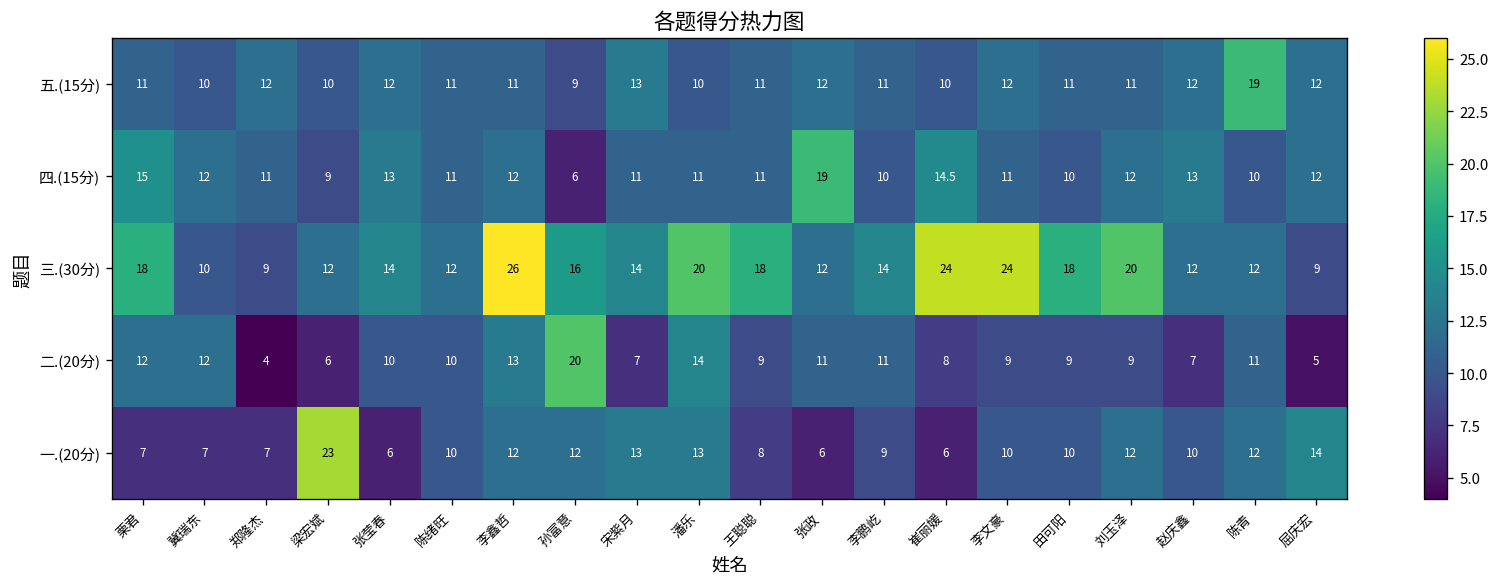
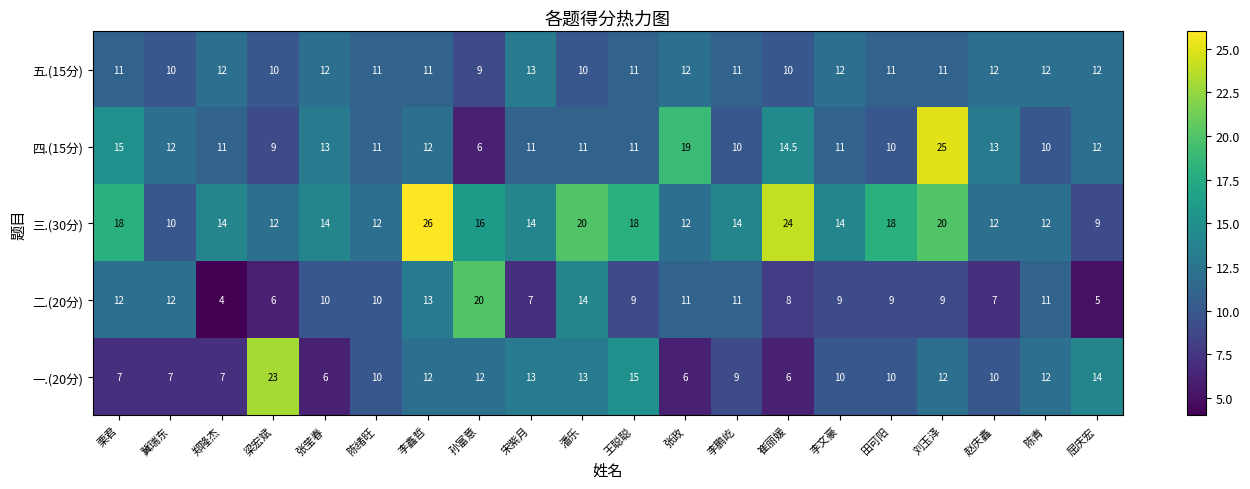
五.(15分), 陈青: 19 -> 12
四.(15分), 刘玉泽: 12 -> 25
三.(30分), 郑隆杰: 9 -> 14
三.(30分), 李文豪: 24 -> 14
一.(20分), 王聪聪: 8 -> 15
